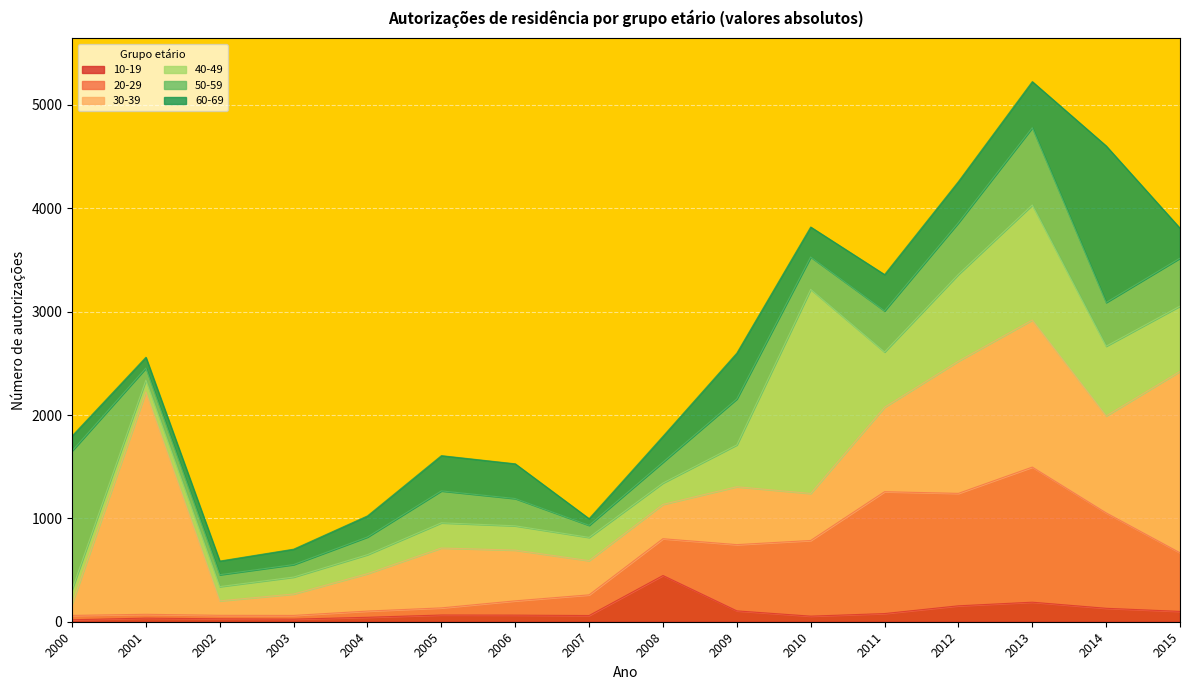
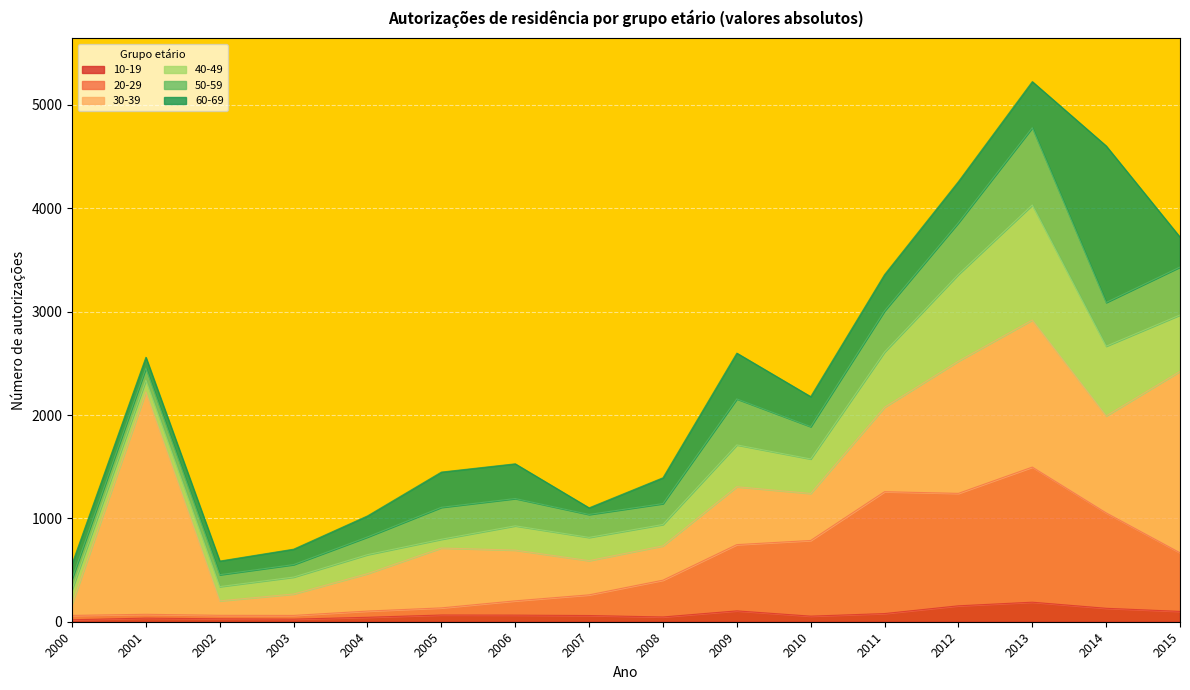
50-59, 2000: 1340 -> 100
40-49, 2005: 240 -> 90
50-59, 2007: 120 -> 220
10-19, 2008: 450 -> 50
40-49, 2010: 1980 -> 330
40-49, 2015: 630 -> 550
